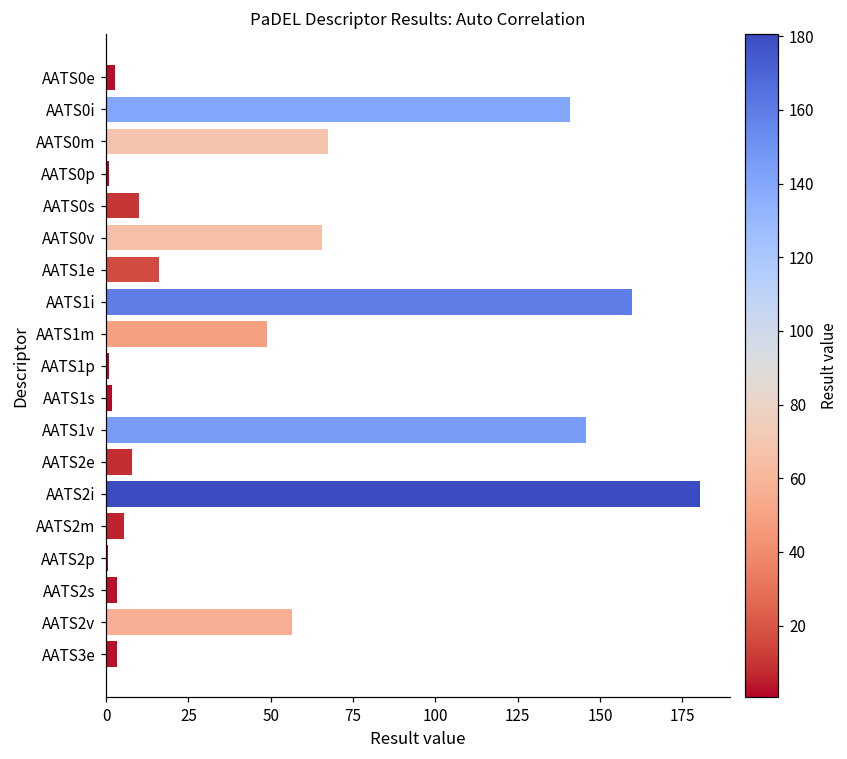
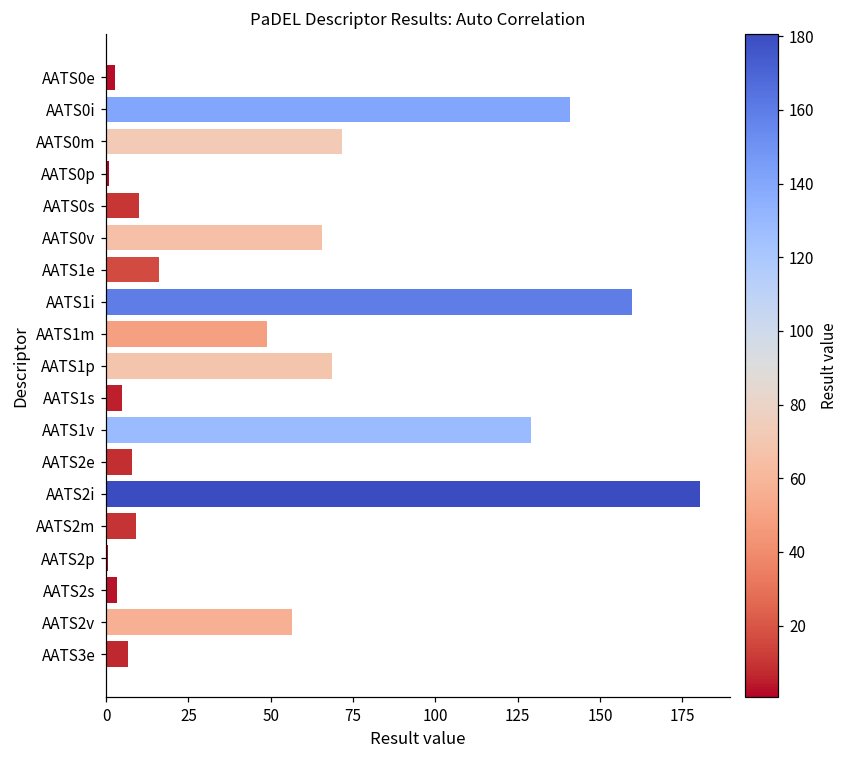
AATS0m: 67 -> 72
AATS1p: 1 -> 69
AATS1s: 2 -> 5
AATS1v: 146 -> 129
AATS2m: 6 -> 9
AATS3e: 3 -> 7
